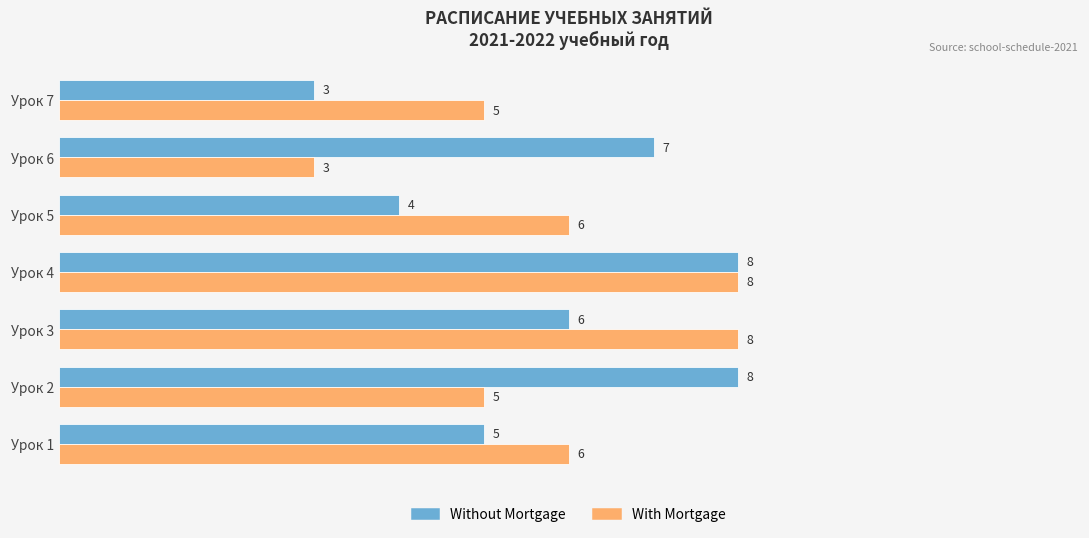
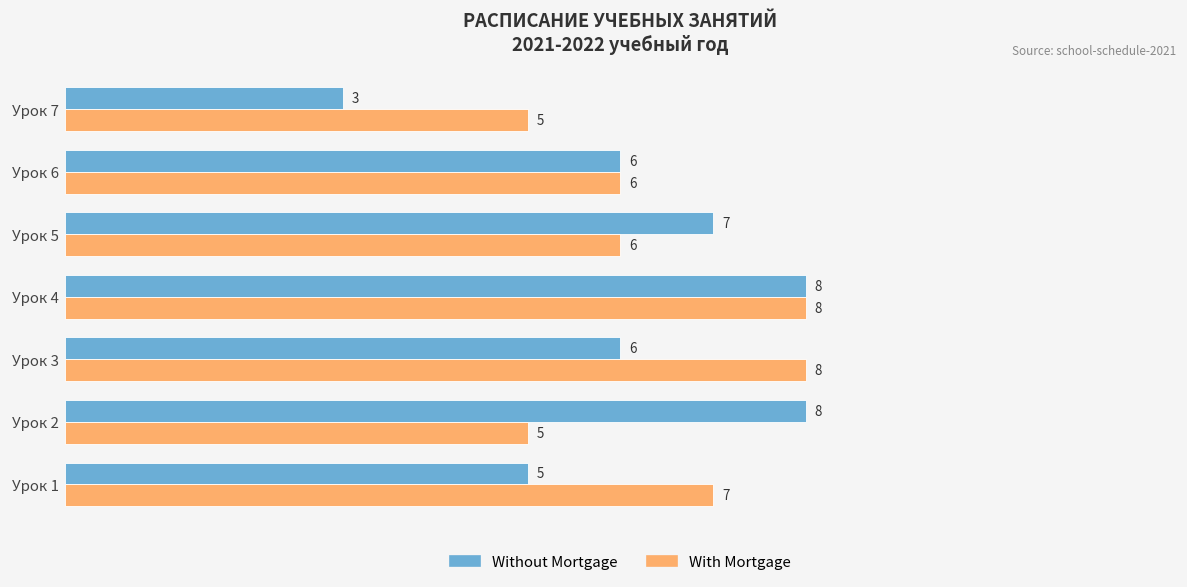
Without Mortgage, Урок 6: 7 -> 6
With Mortgage, Урок 6: 3 -> 6
Without Mortgage, Урок 5: 4 -> 7
With Mortgage, Урок 1: 6 -> 7
